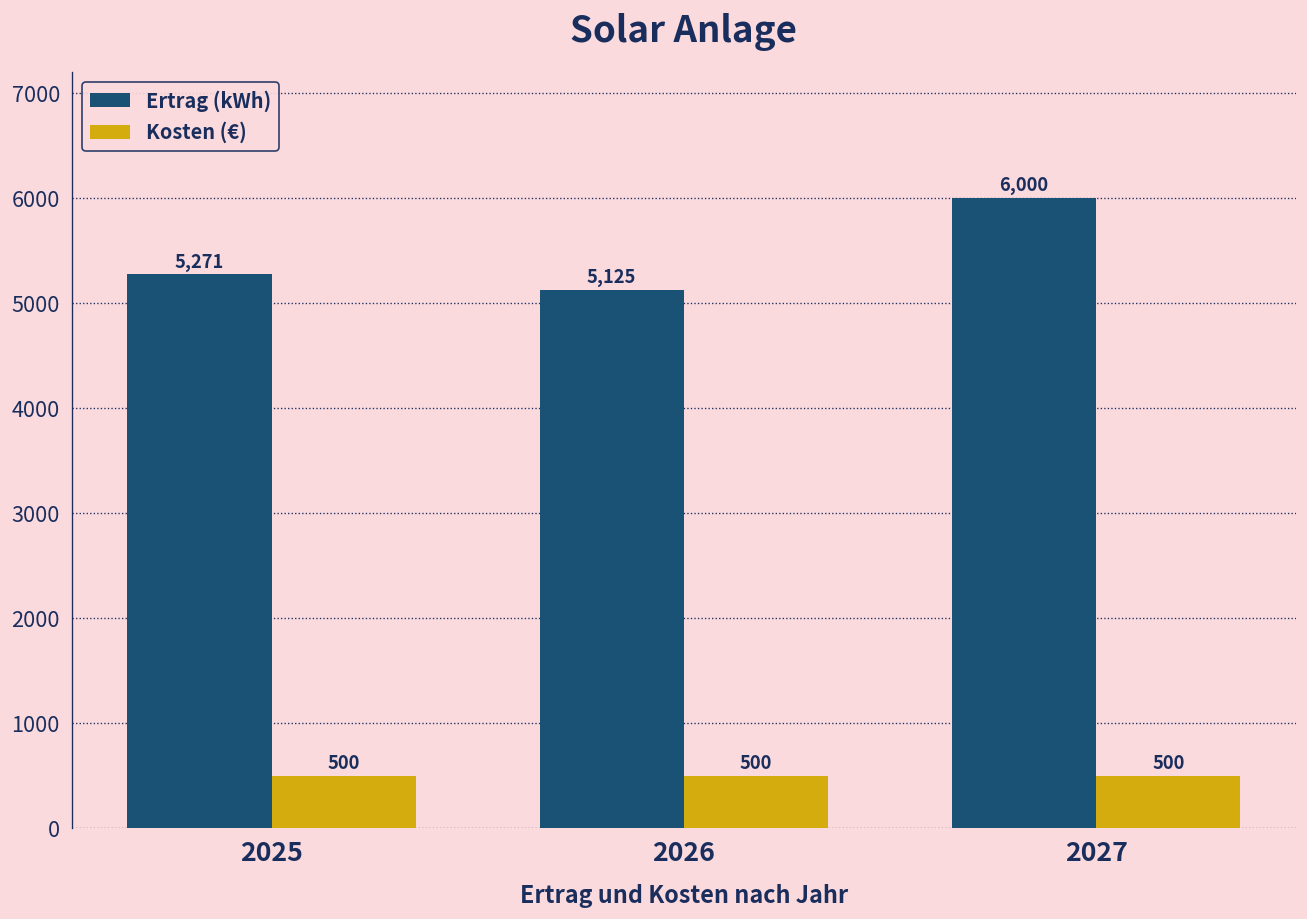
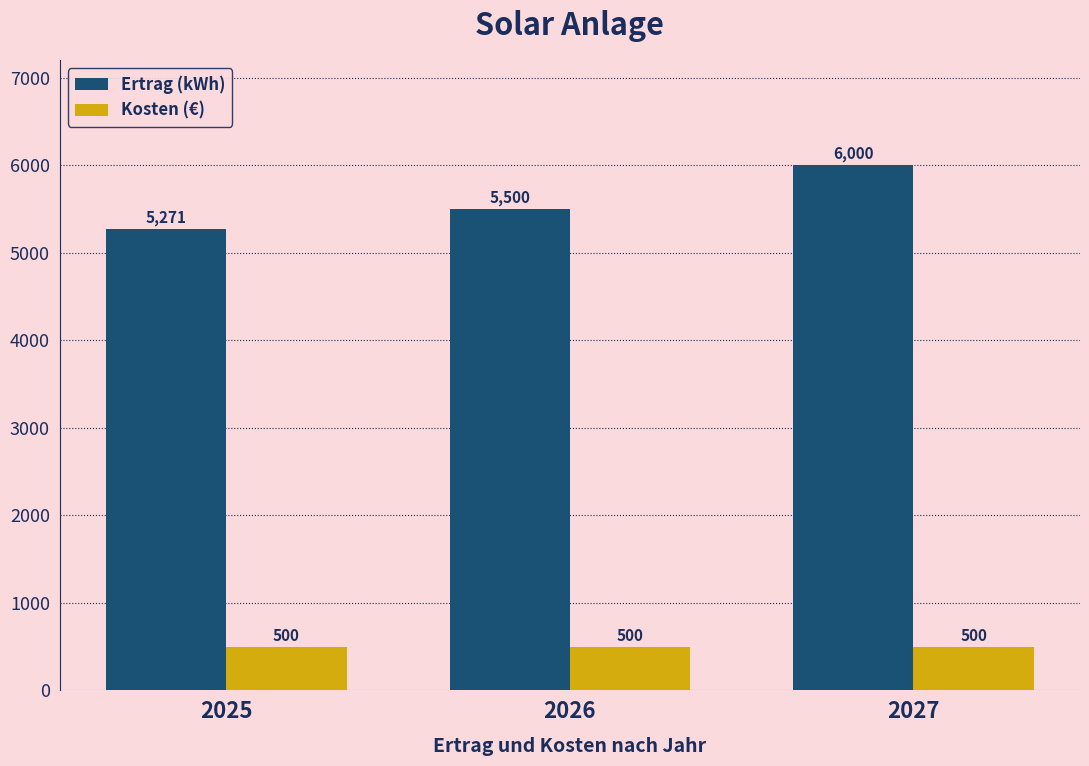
Ertrag (kWh), 2026: 5,125 -> 5,500
